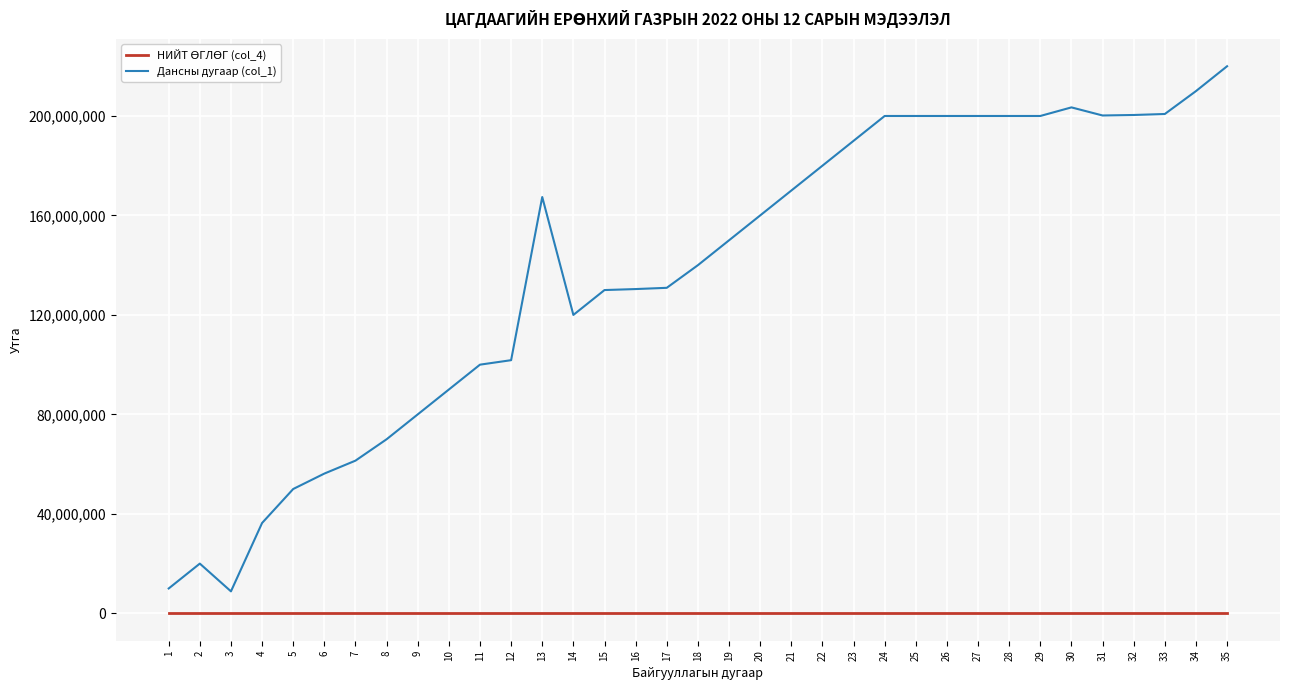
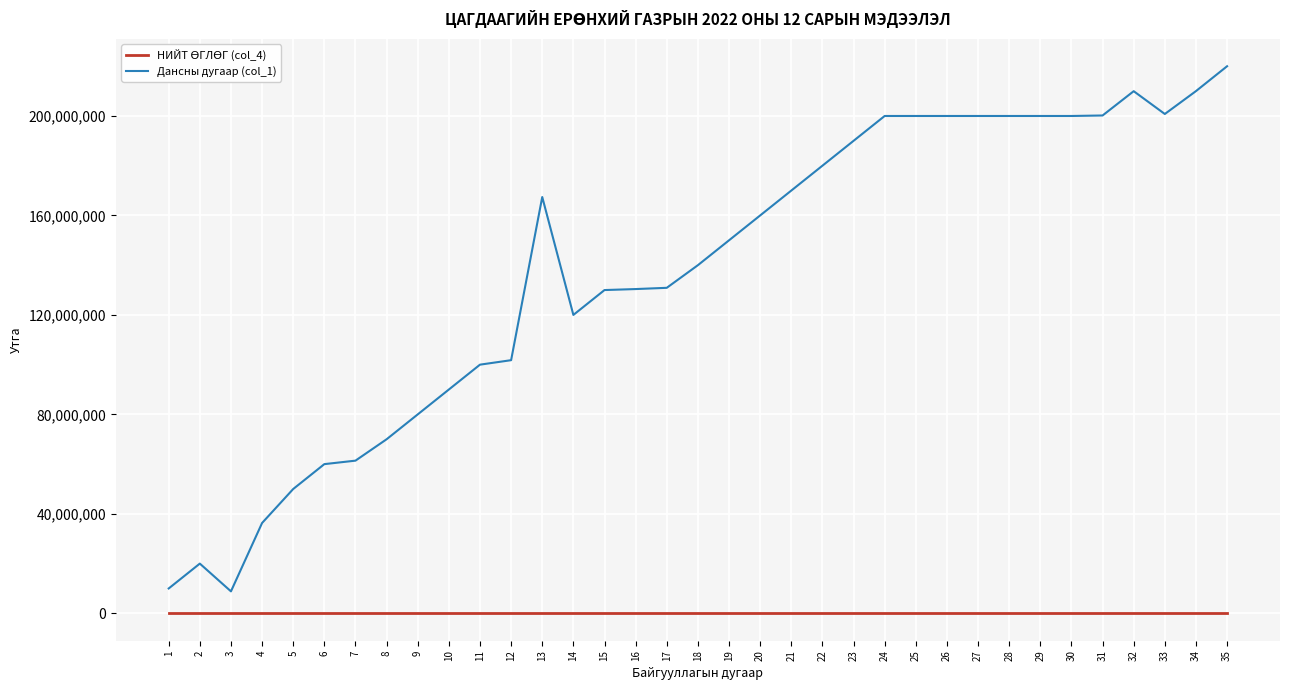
Дансны дугаар (col_1), 6: 56,000,000 -> 60,000,000
Дансны дугаар (col_1), 30: 203,000,000 -> 200,000,000
Дансны дугаар (col_1), 32: 200,000,000 -> 210,000,000
